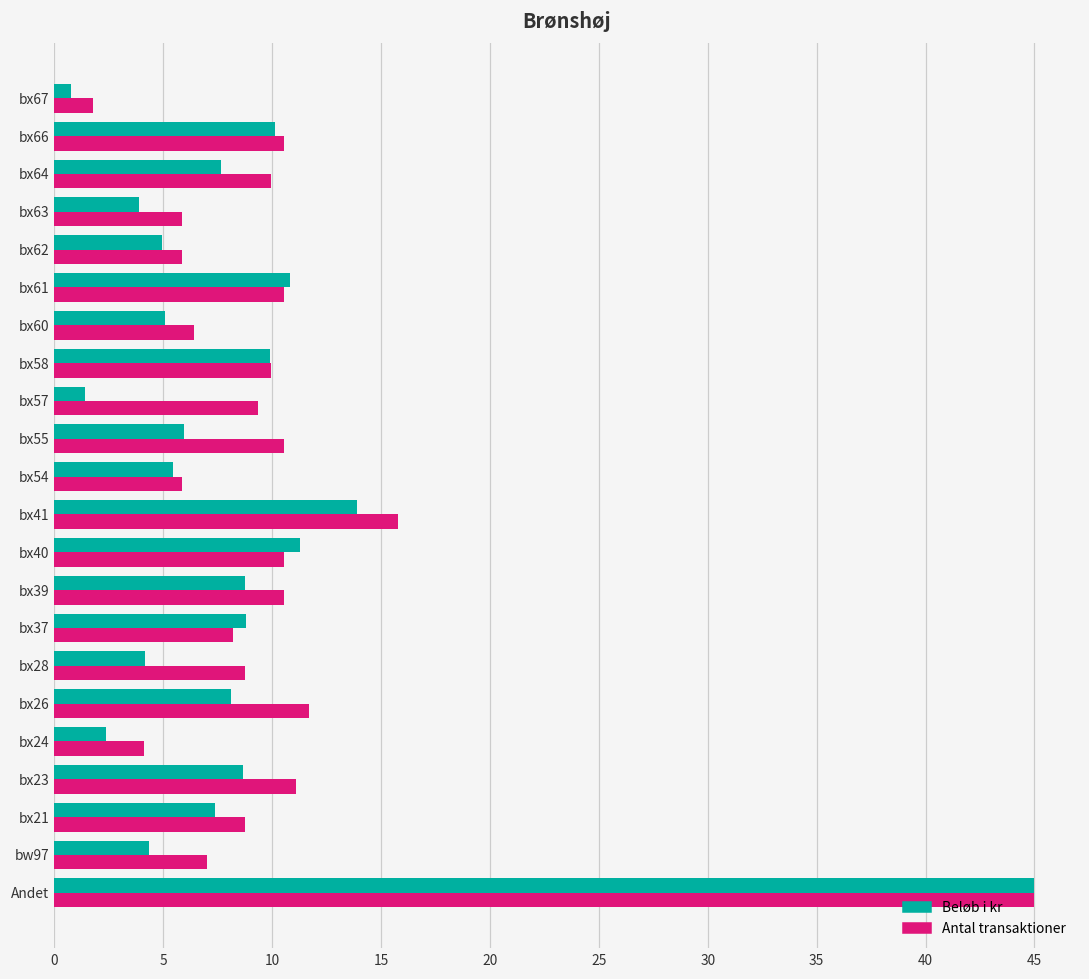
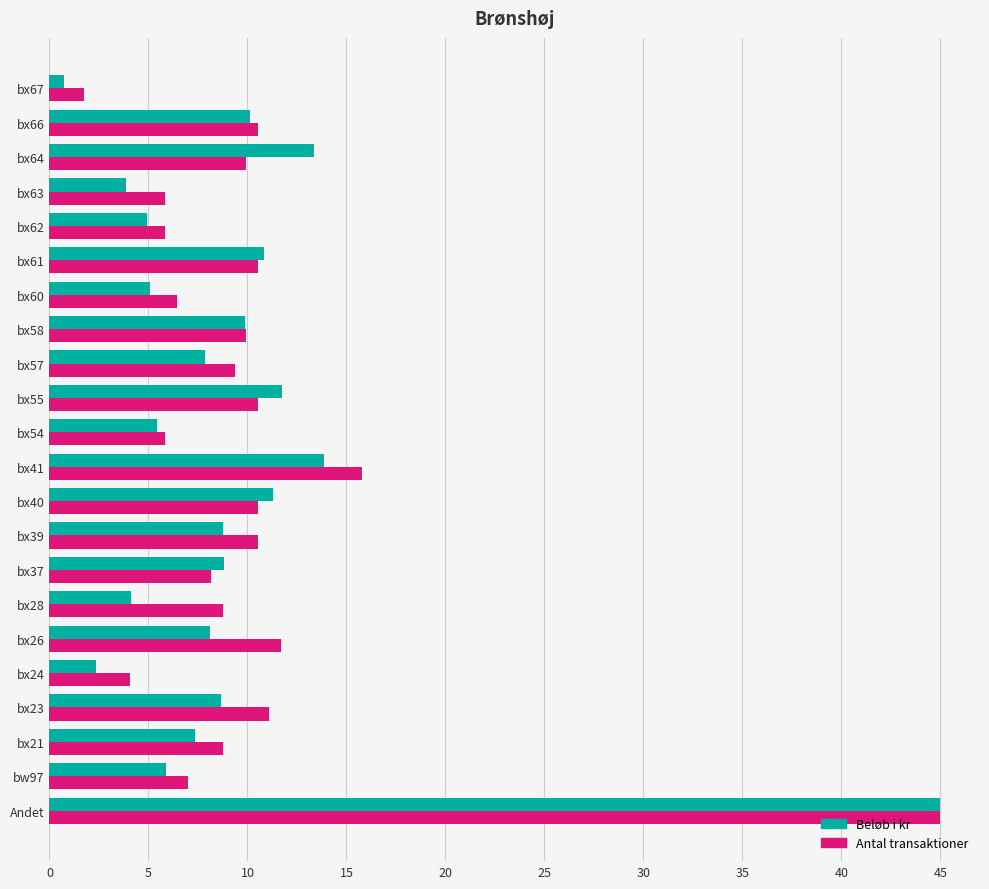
Beløb i kr, bx64: 7.6 -> 13.3
Beløb i kr, bx57: 1.4 -> 7.9
Beløb i kr, bx55: 5.9 -> 11.7
Beløb i kr, bw97: 4.3 -> 5.9
